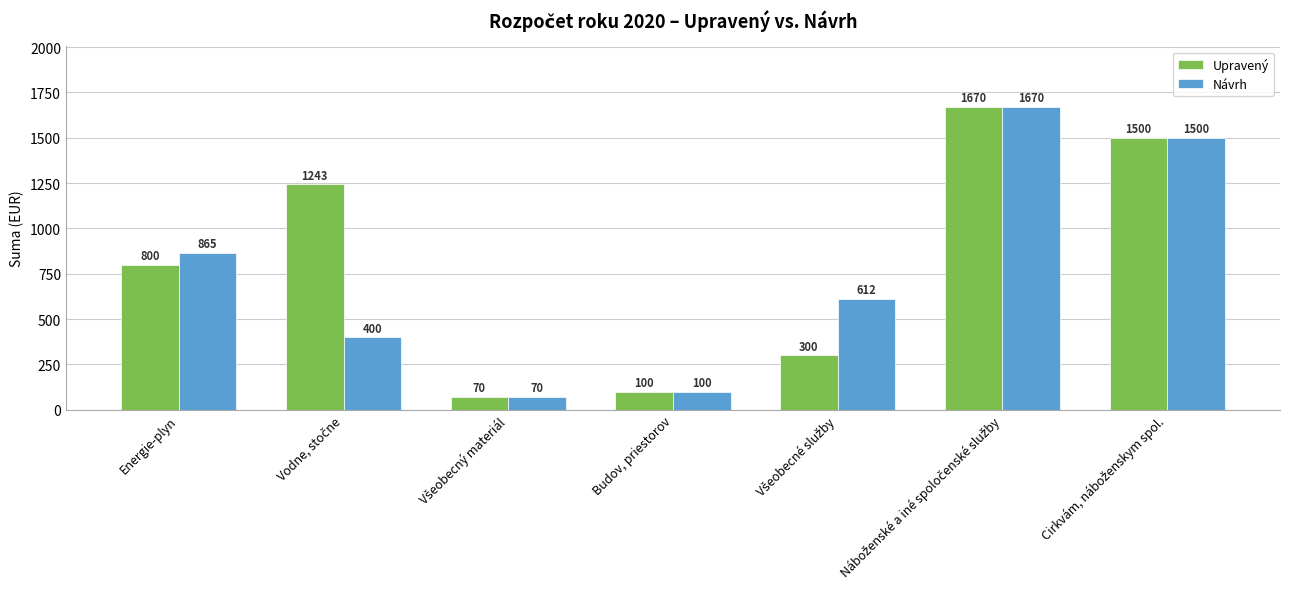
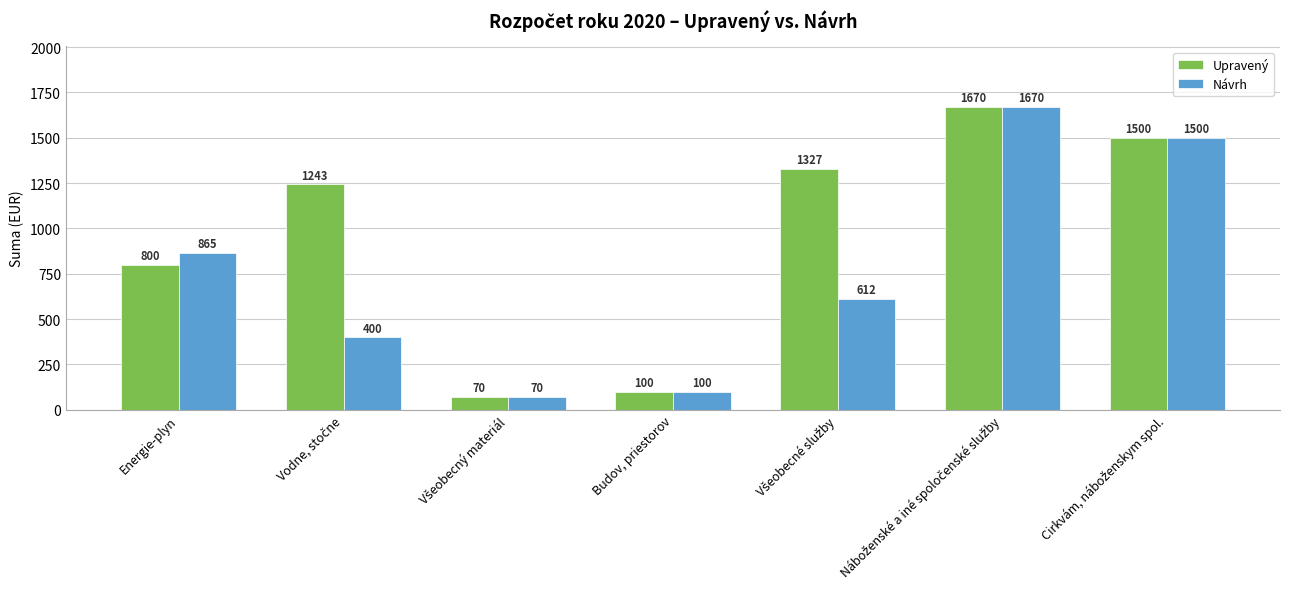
Upravený, Všeobecné služby: 300 -> 1327
